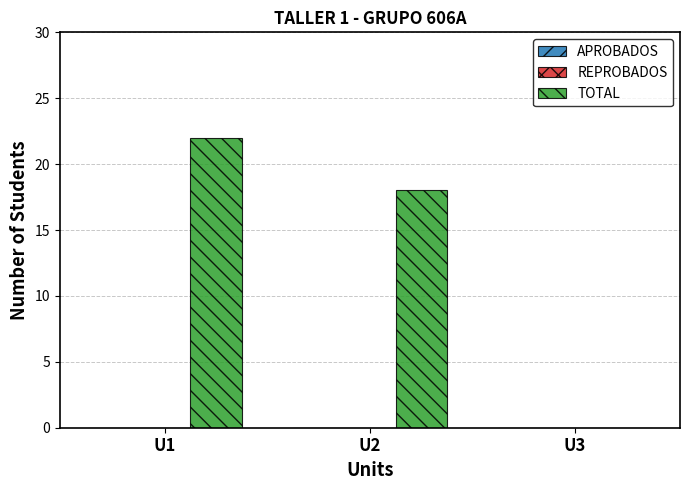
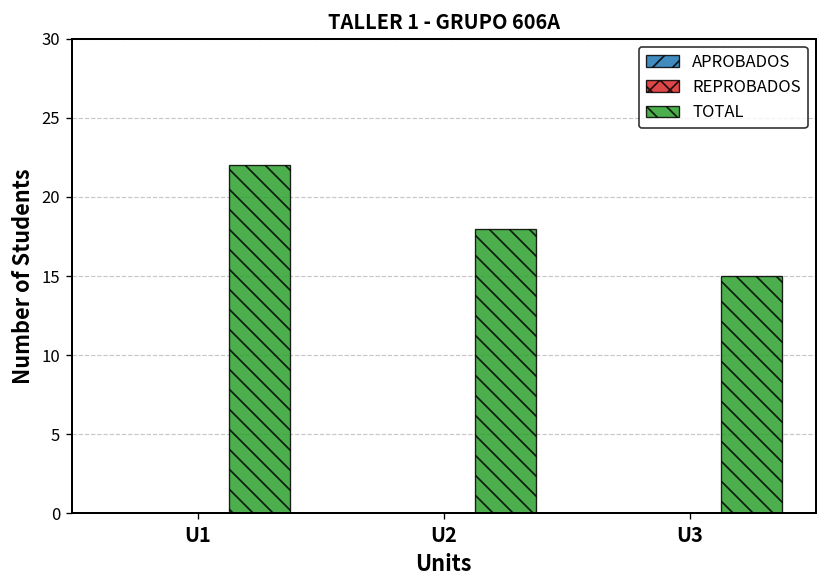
TOTAL, U3: 0 -> 15
